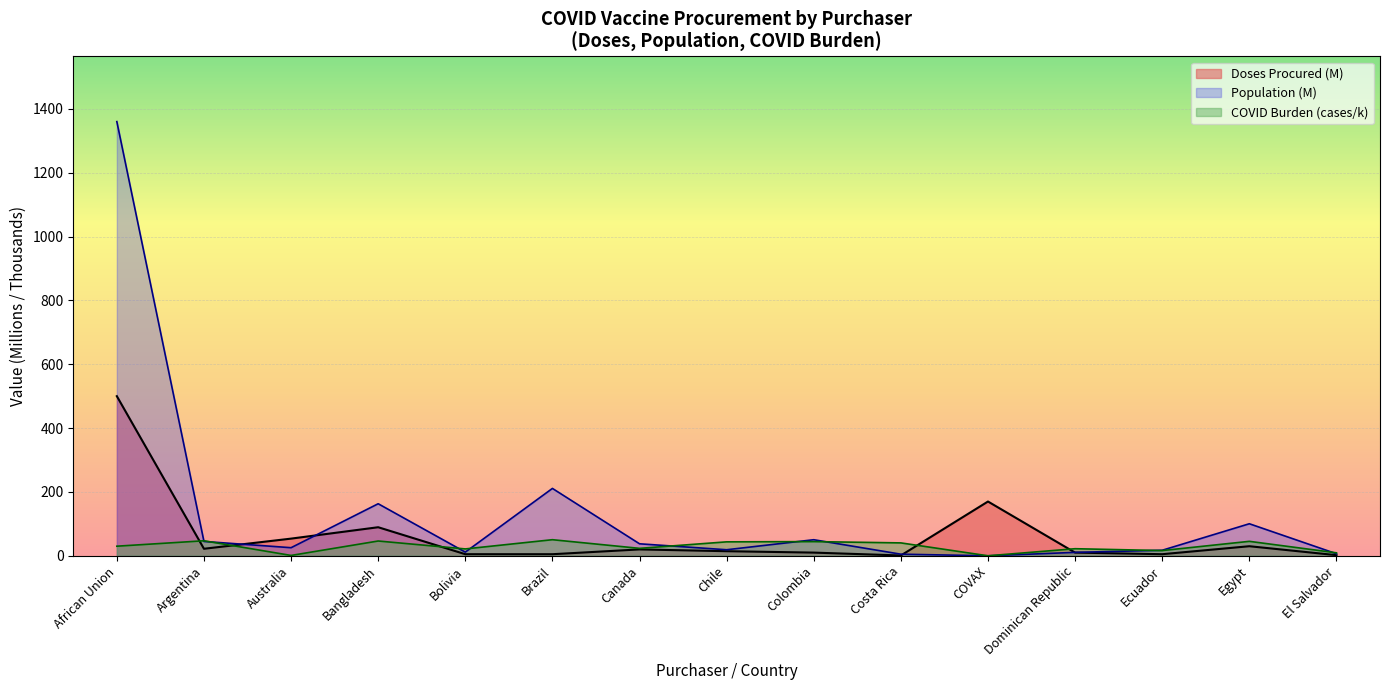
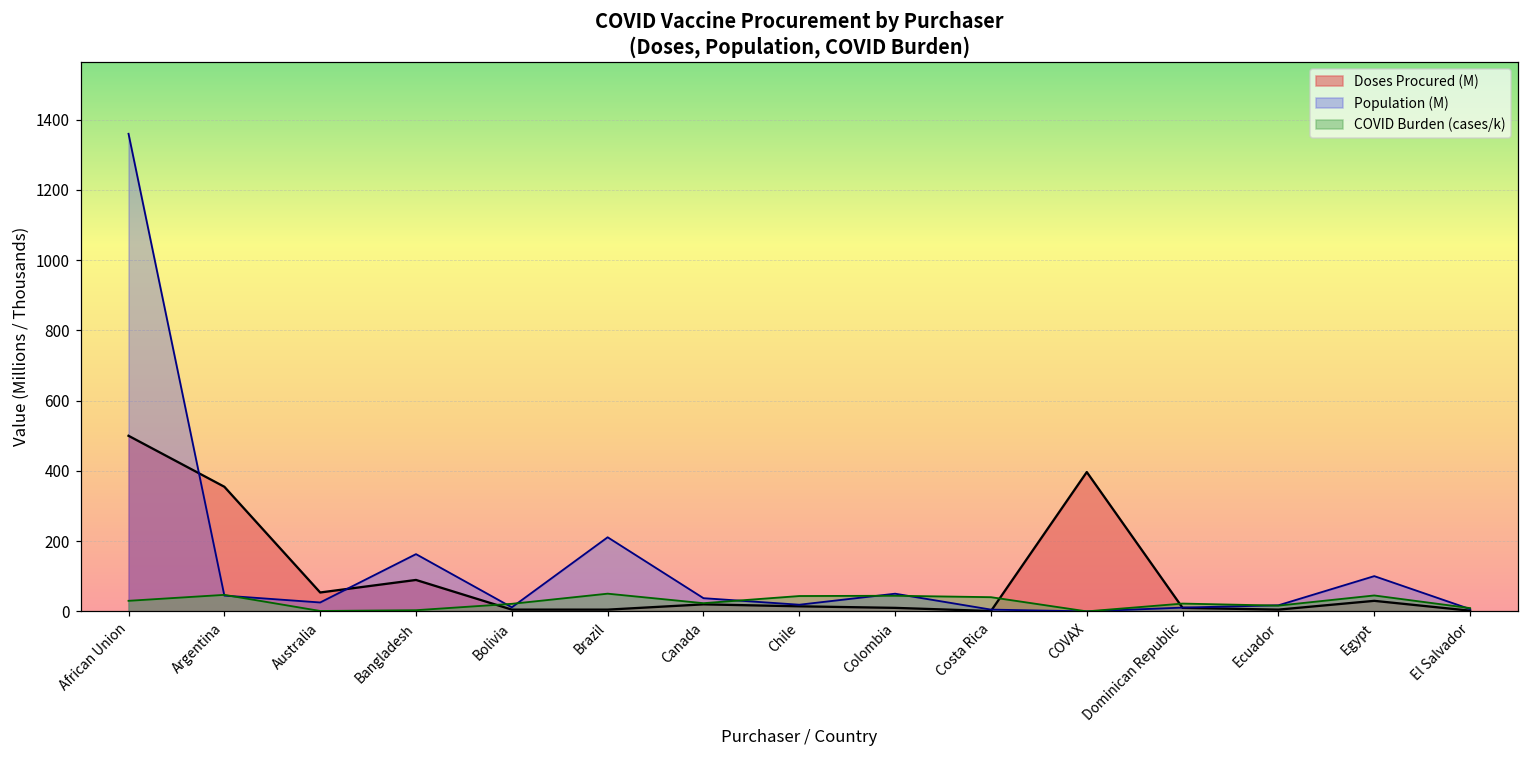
Doses Procured (M), Argentina: 20 -> 350
COVID Burden (cases/k), Bangladesh: 50 -> 0
Doses Procured (M), COVAX: 170 -> 400
